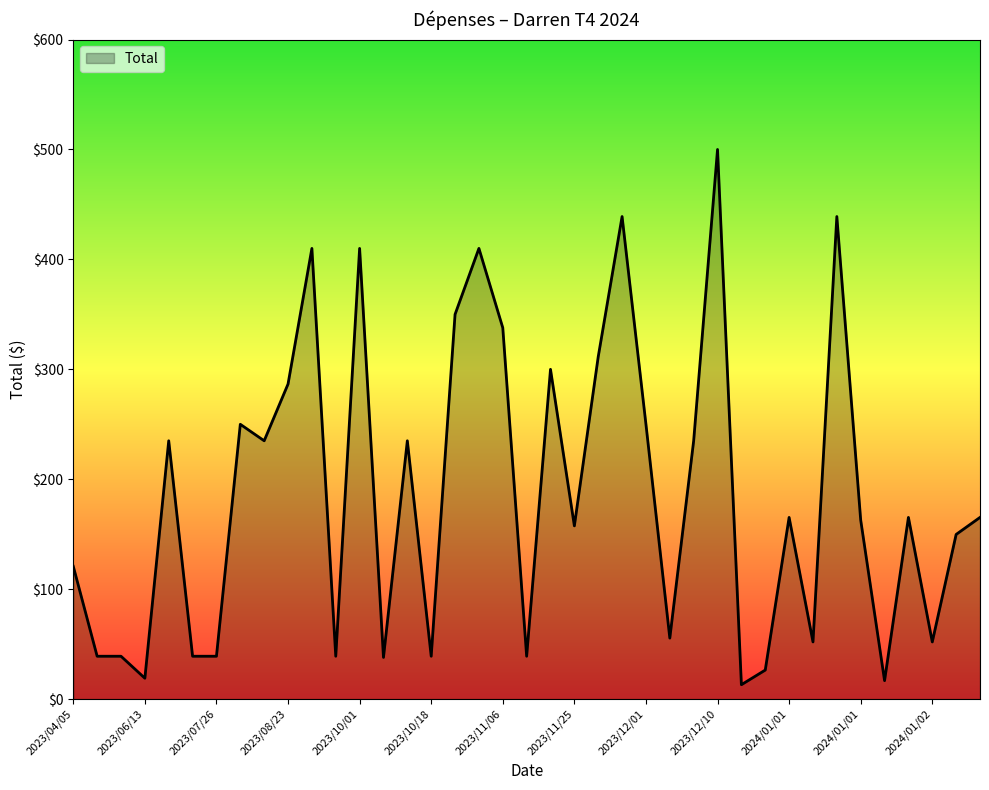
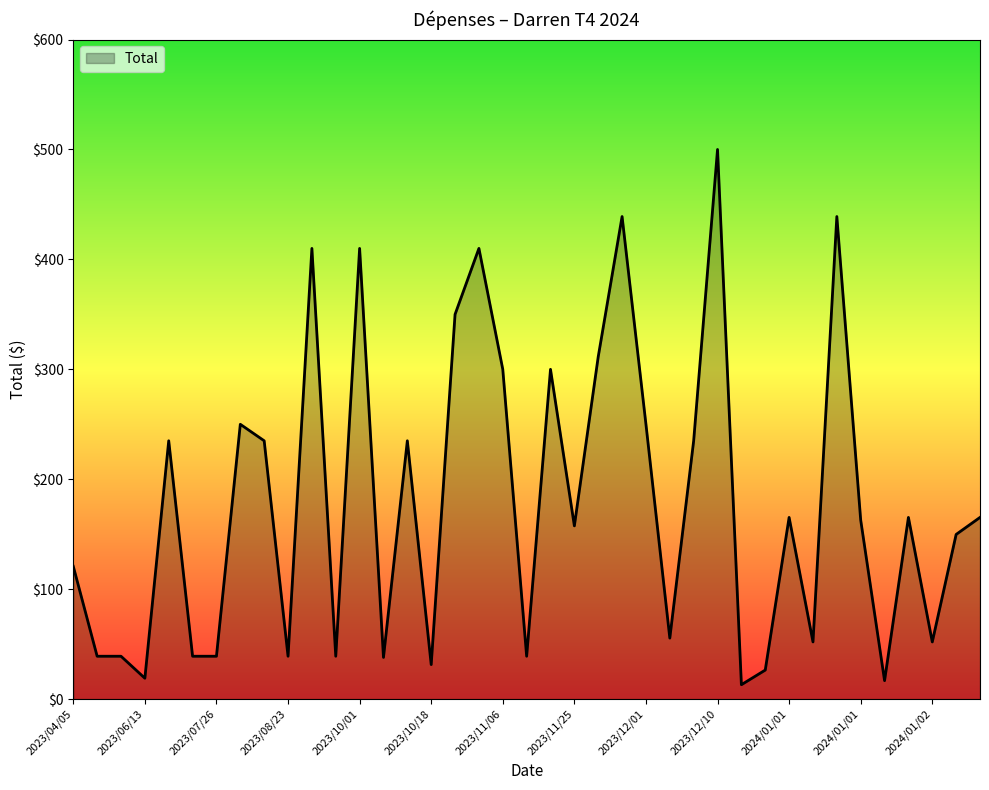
2023/08/23: $287 -> $39
2023/10/18: $39 -> $31
2023/11/06: $338 -> $300
